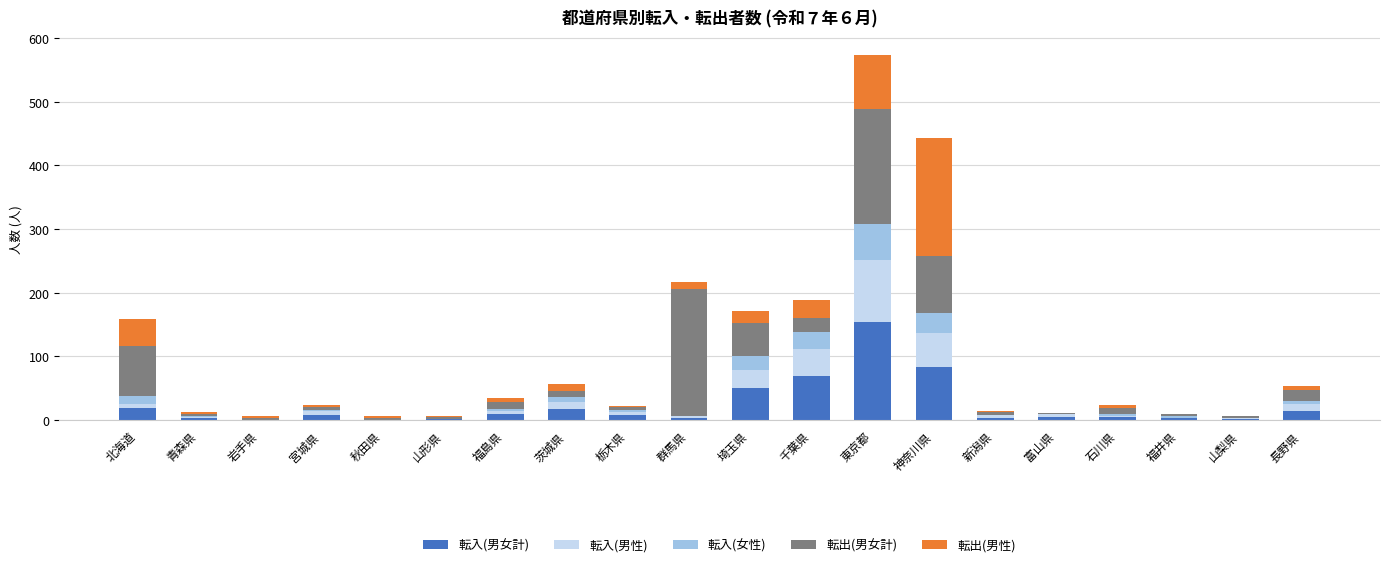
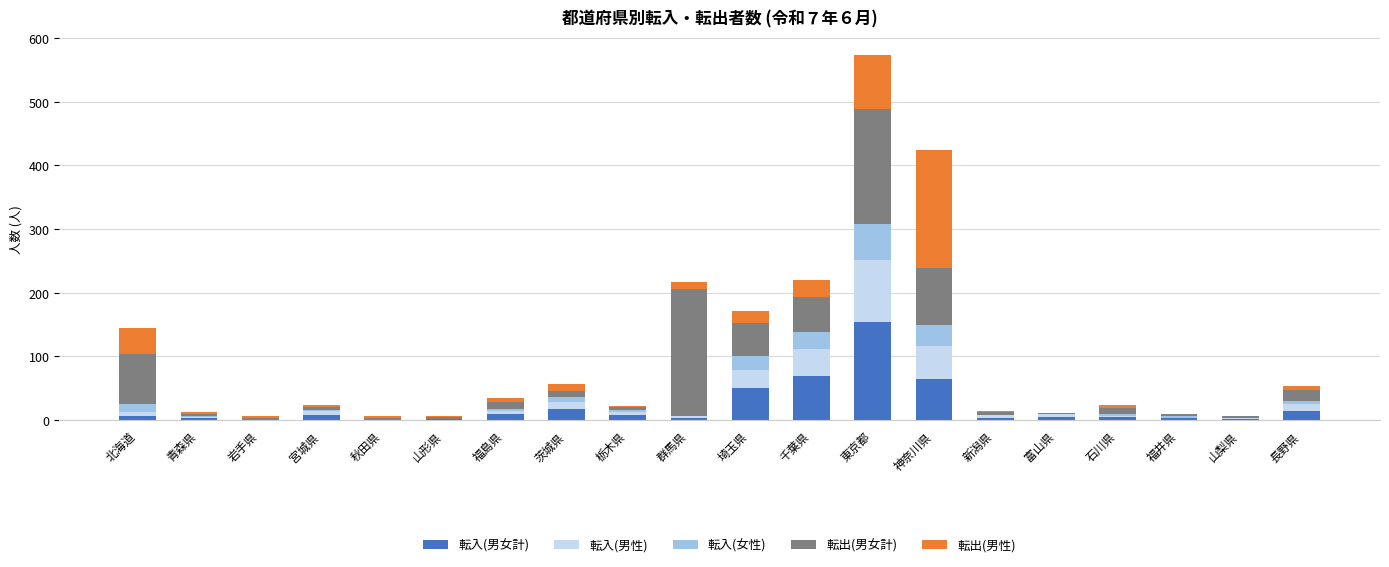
転入(男女計), 北海道: 20 -> 10
転出(男女計), 千葉県: 20 -> 60
転入(男女計), 神奈川県: 80 -> 70
